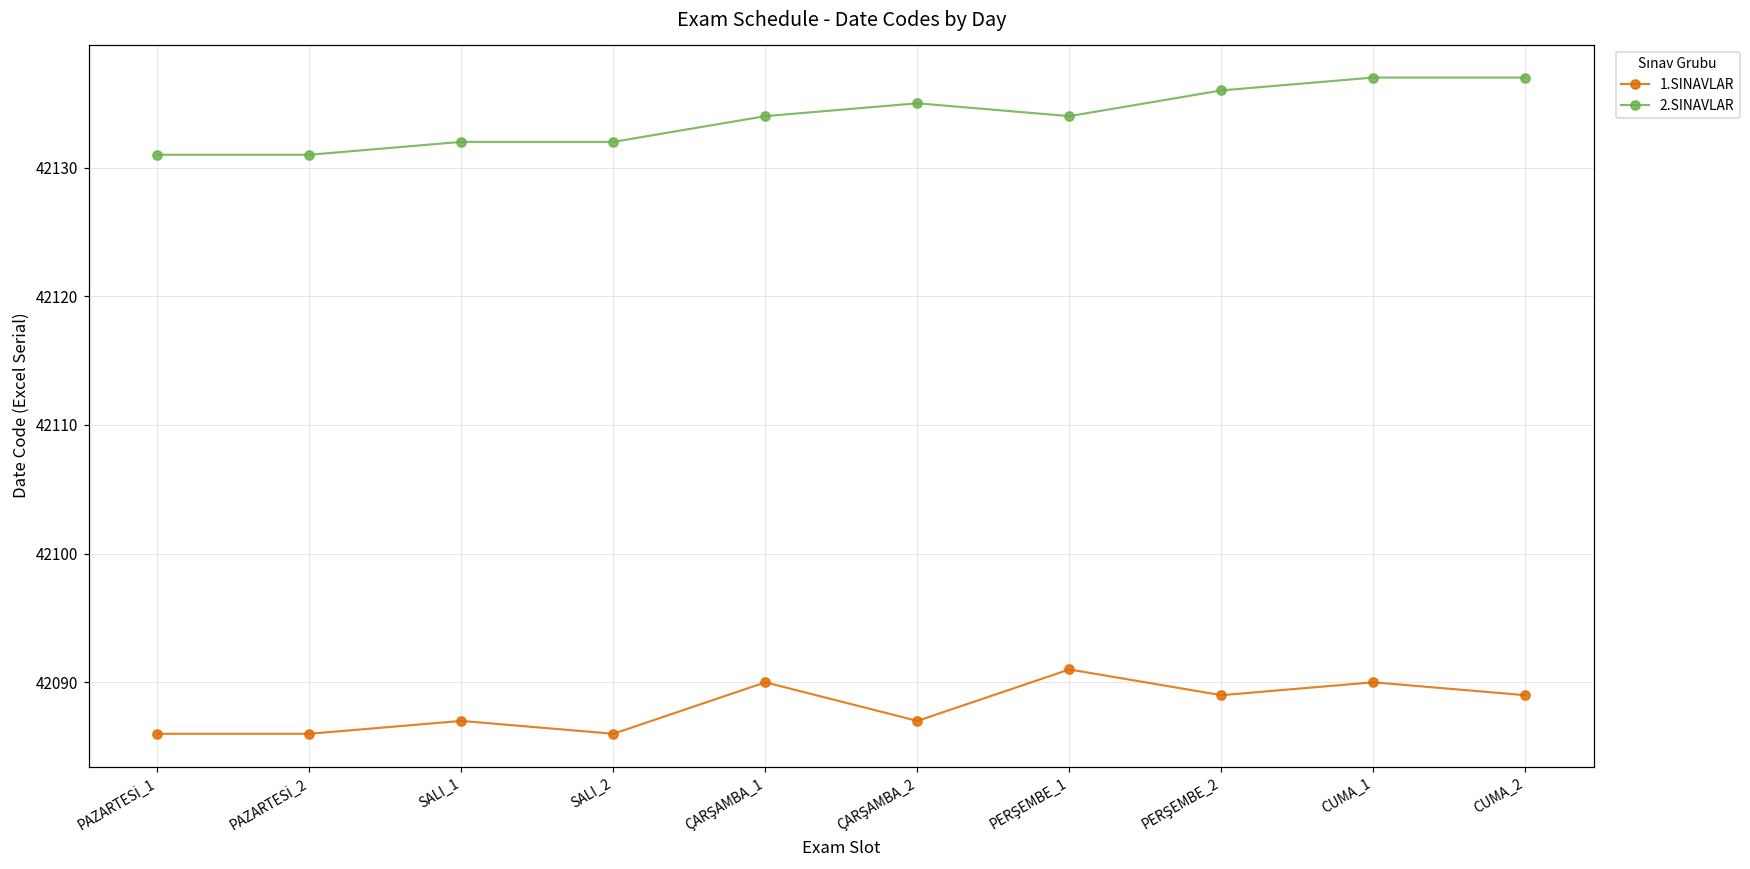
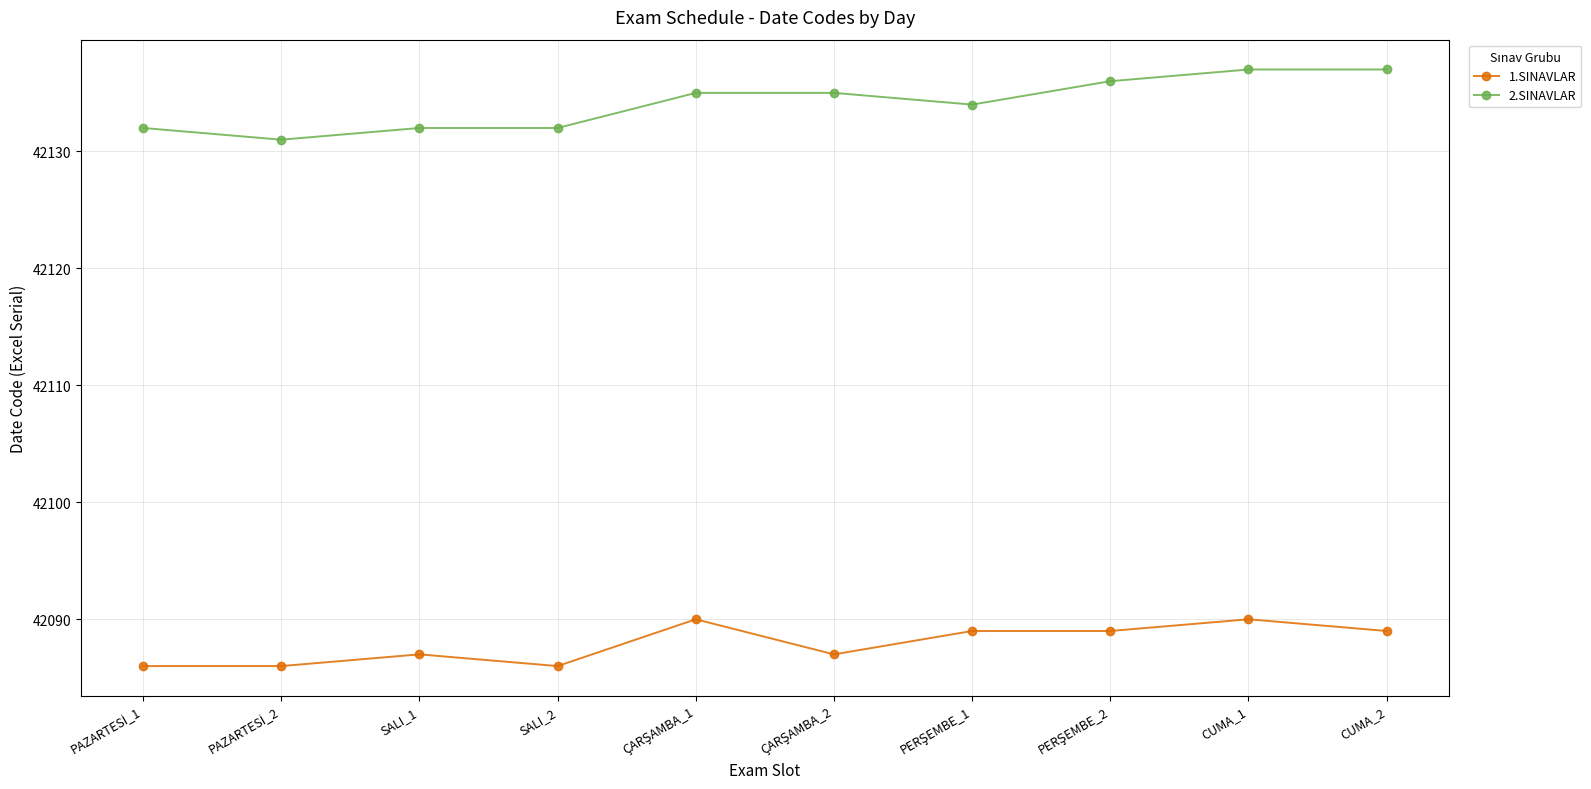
2.SINAVLAR, PAZARTESİ_1: 42131 -> 42132
2.SINAVLAR, ÇARŞAMBA_1: 42134 -> 42135
1.SINAVLAR, PERŞEMBE_1: 42091 -> 42089
